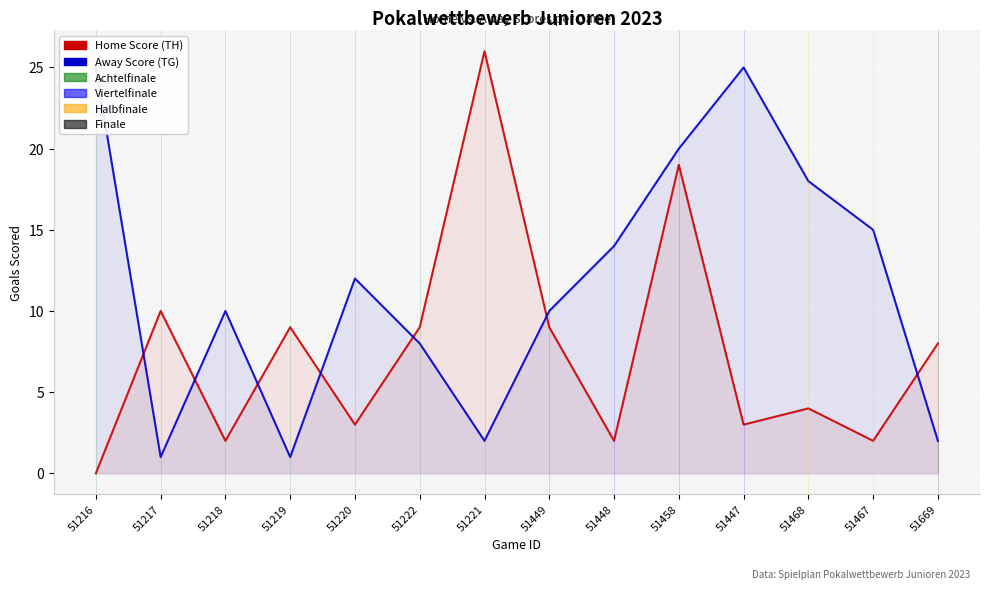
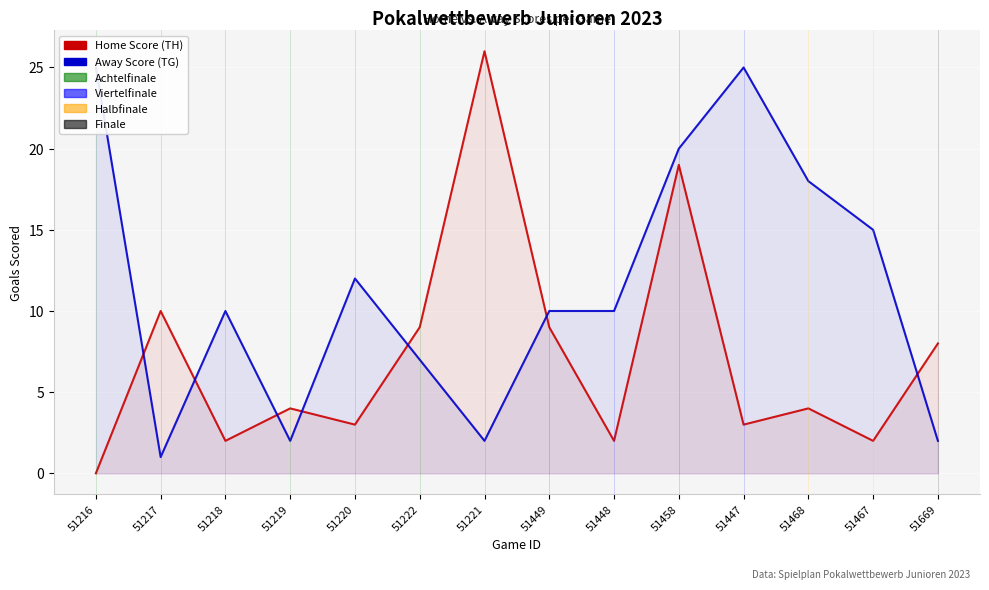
Home Score (TH), 51219: 9 -> 4
Away Score (TG), 51219: 1 -> 2
Away Score (TG), 51222: 8 -> 7
Away Score (TG), 51448: 14 -> 10
